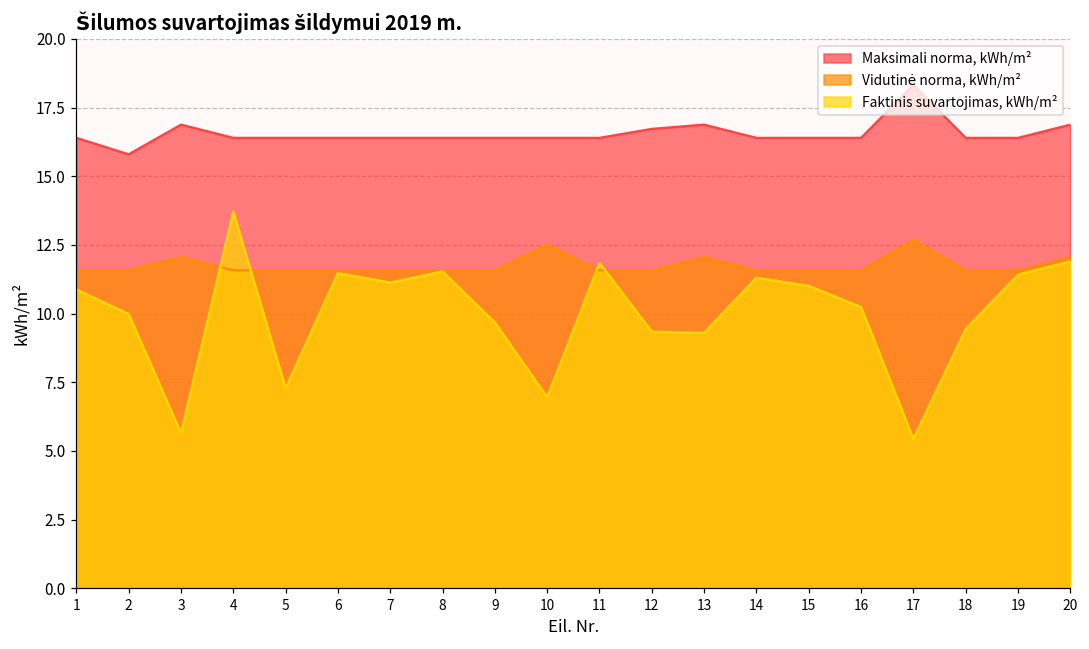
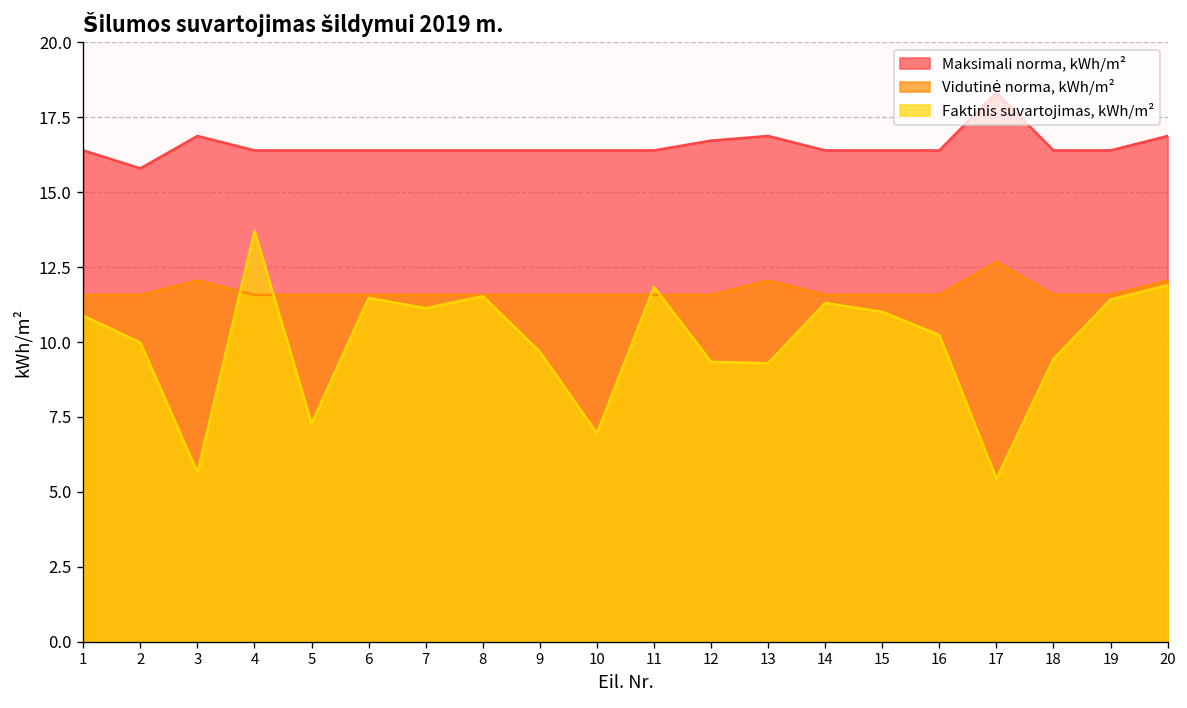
Vidutinė norma, kWh/m², 10: 12.5 -> 11.6
